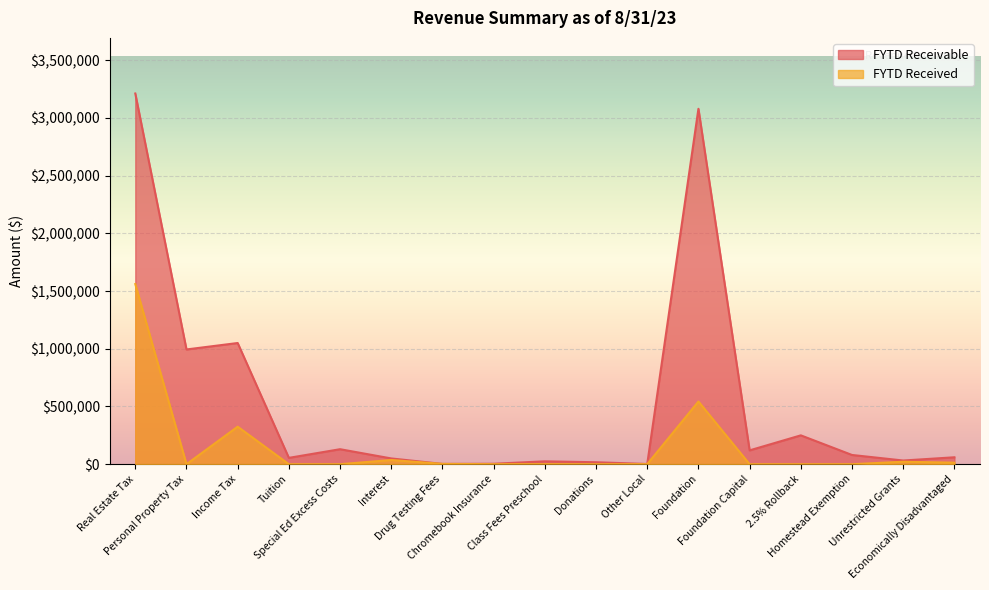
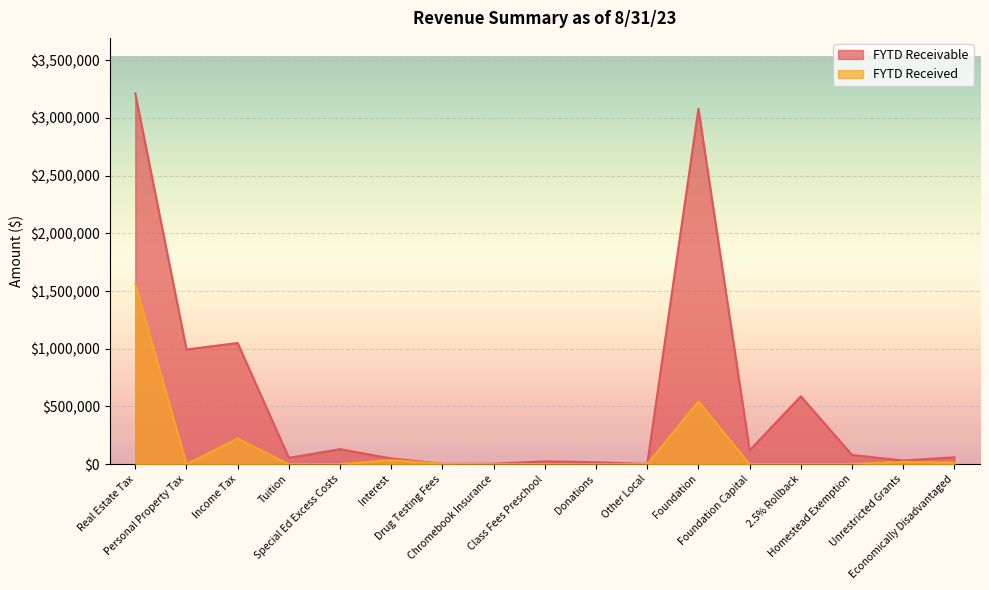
FYTD Received, Income Tax: $330,000 -> $220,000
FYTD Receivable, 2.5% Rollback: $250,000 -> $590,000
